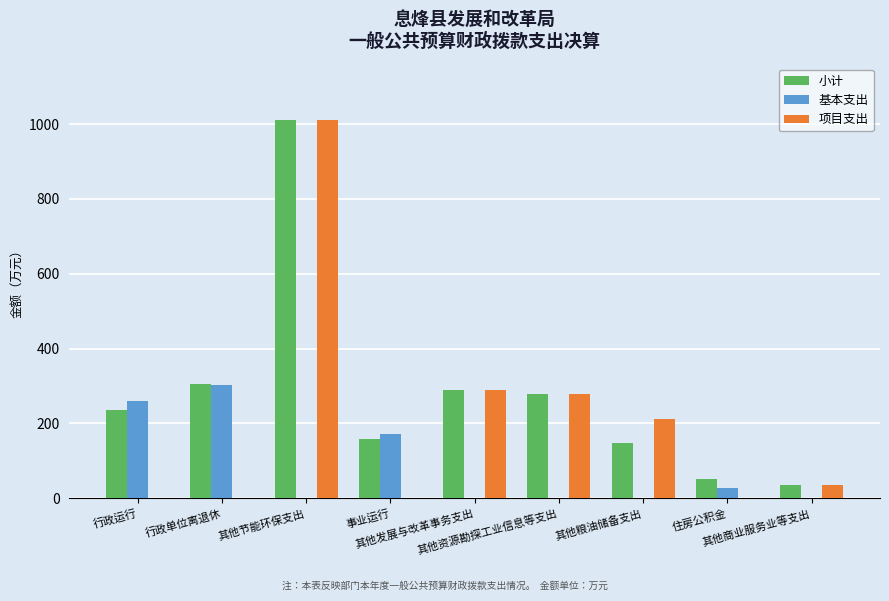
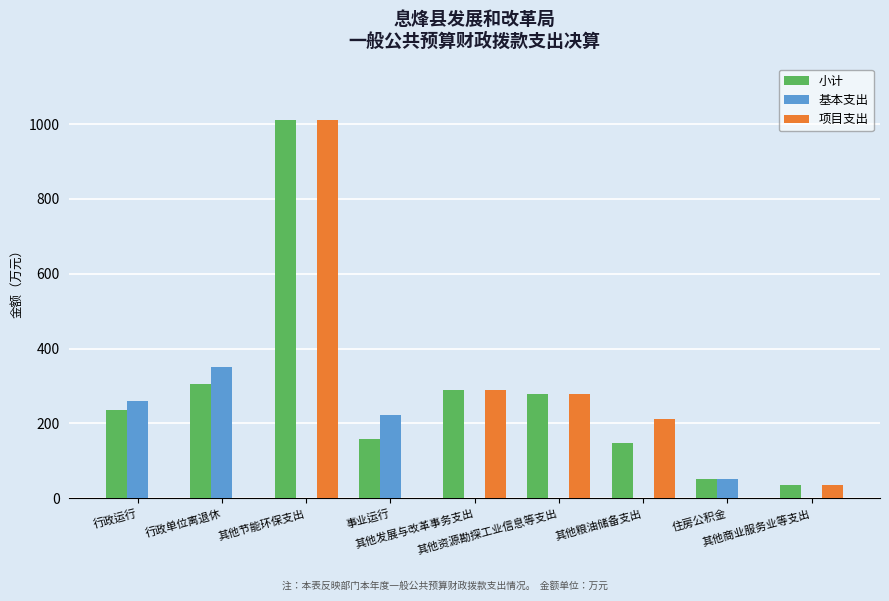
基本支出, 行政单位离退休: 300 -> 350
基本支出, 事业运行: 170 -> 220
基本支出, 住房公积金: 30 -> 50
